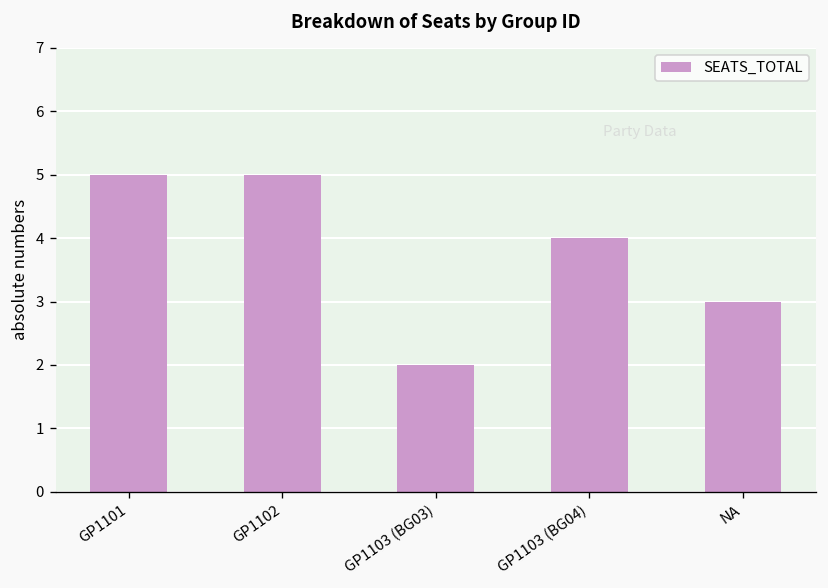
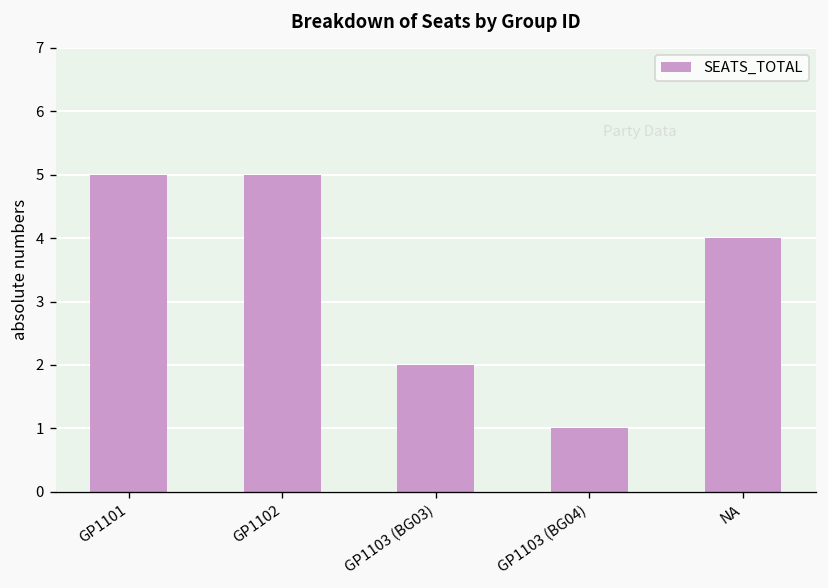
GP1103 (BG04): 4 -> 1
NA: 3 -> 4
